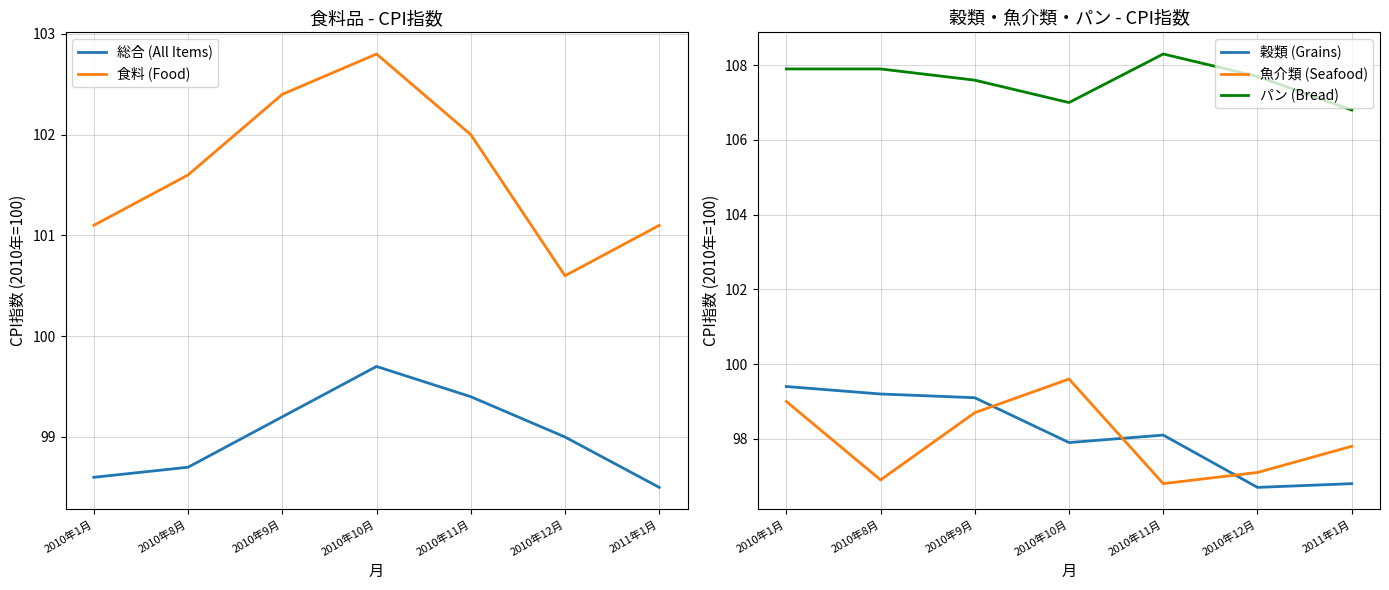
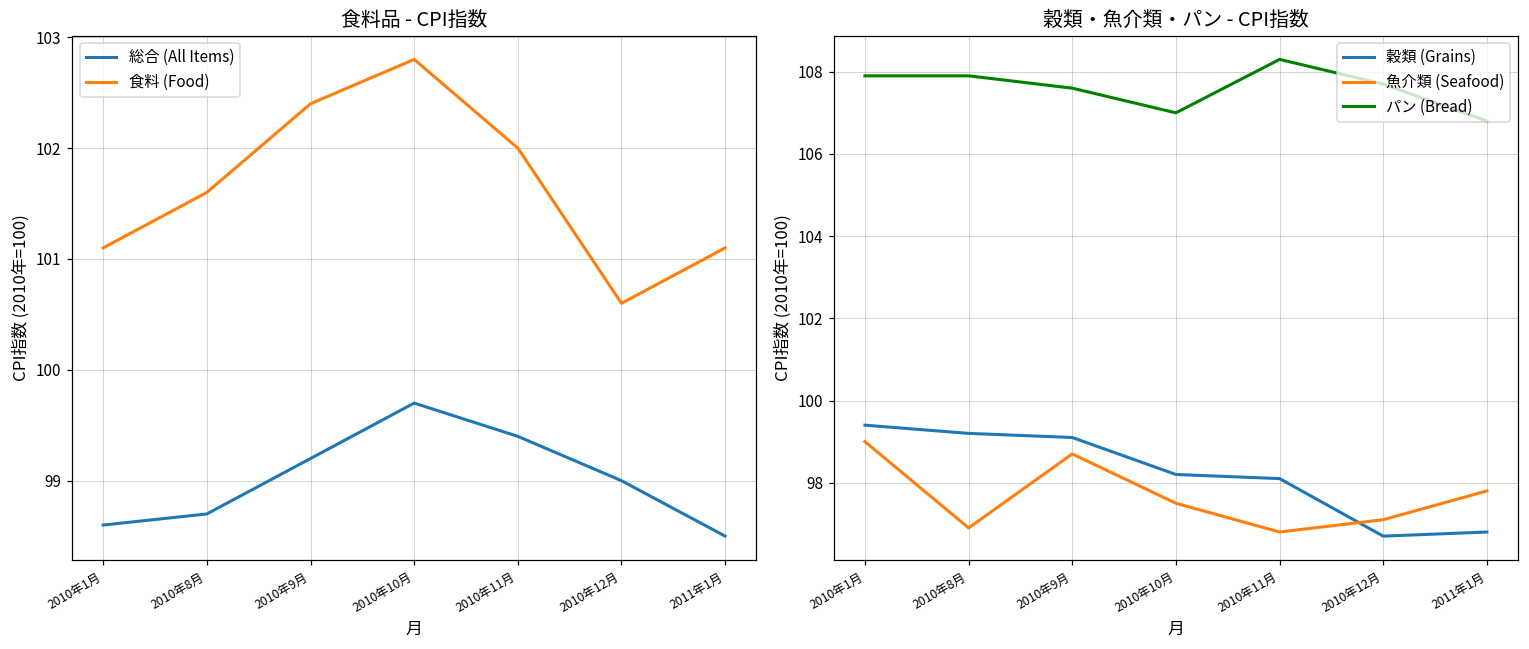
穀類・魚介類・パン - CPI指数, 穀類 (Grains), 2010年10月: 97.9 -> 98.2
穀類・魚介類・パン - CPI指数, 魚介類 (Seafood), 2010年10月: 99.6 -> 97.5
